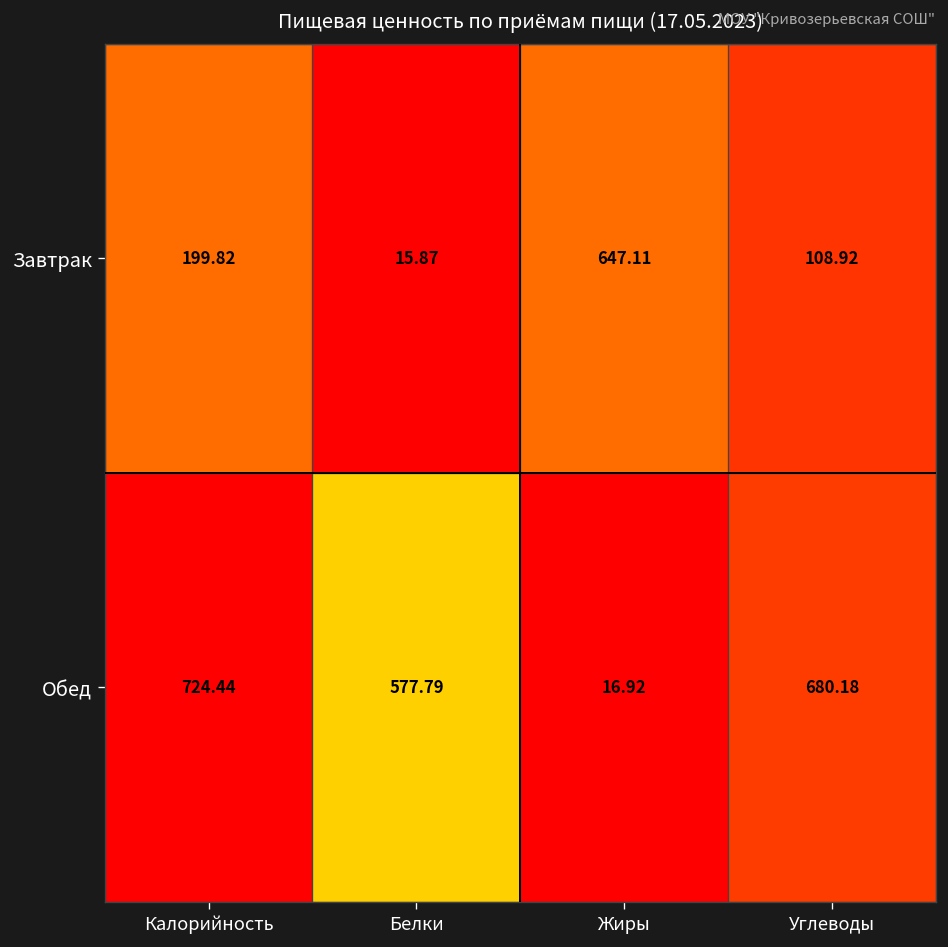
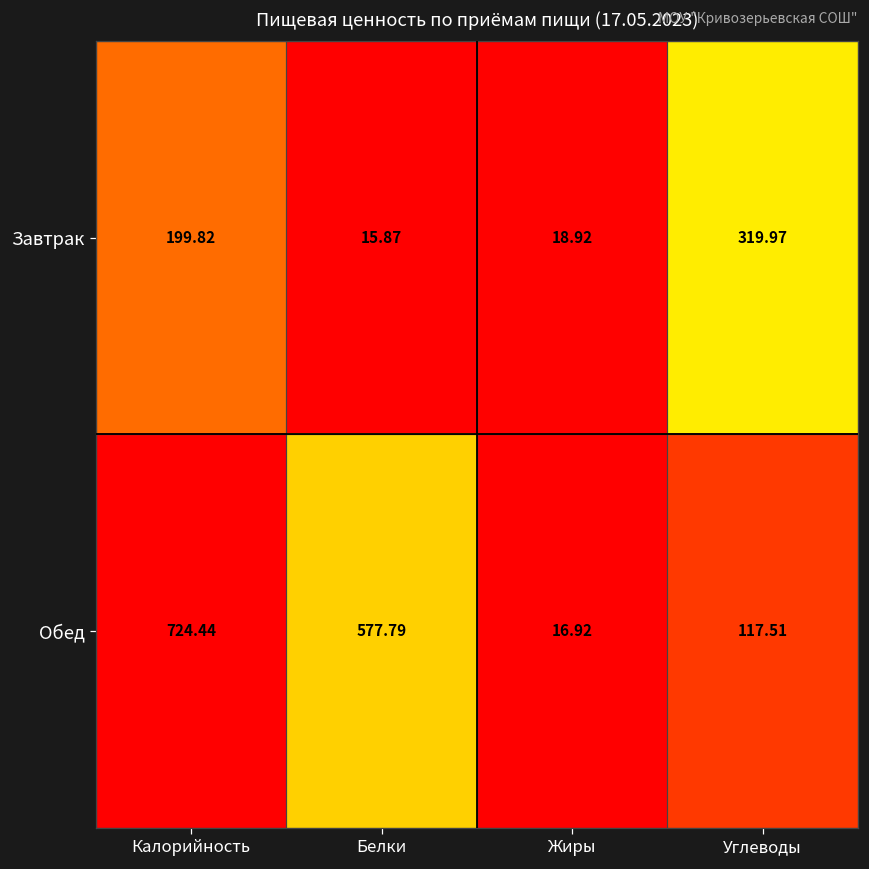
Завтрак, Жиры: 647.11 -> 18.92
Завтрак, Углеводы: 108.92 -> 319.97
Обед, Углеводы: 680.18 -> 117.51
